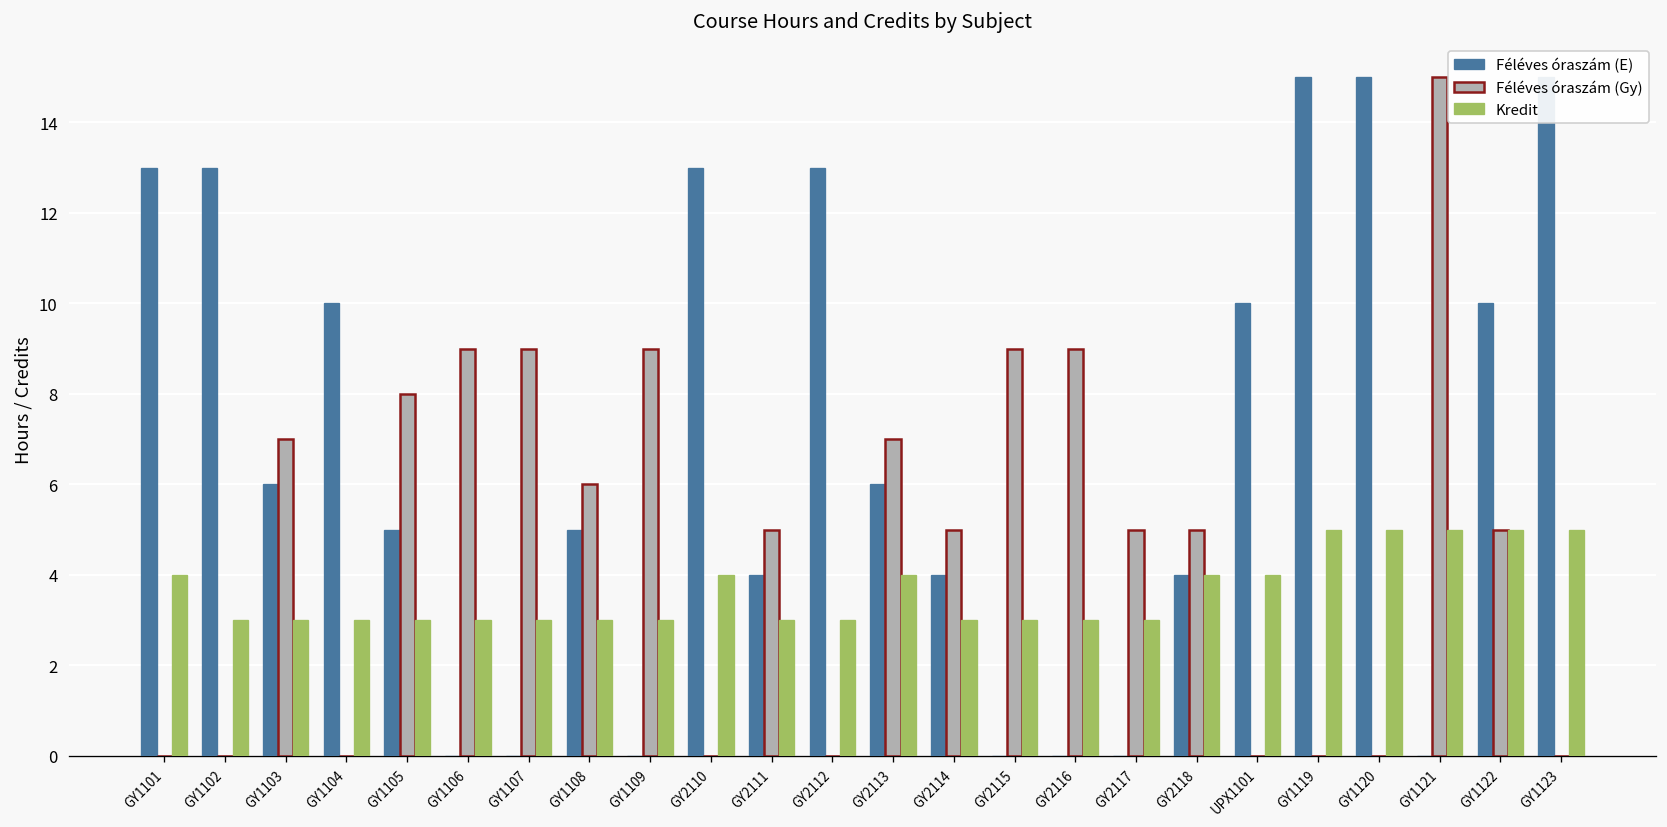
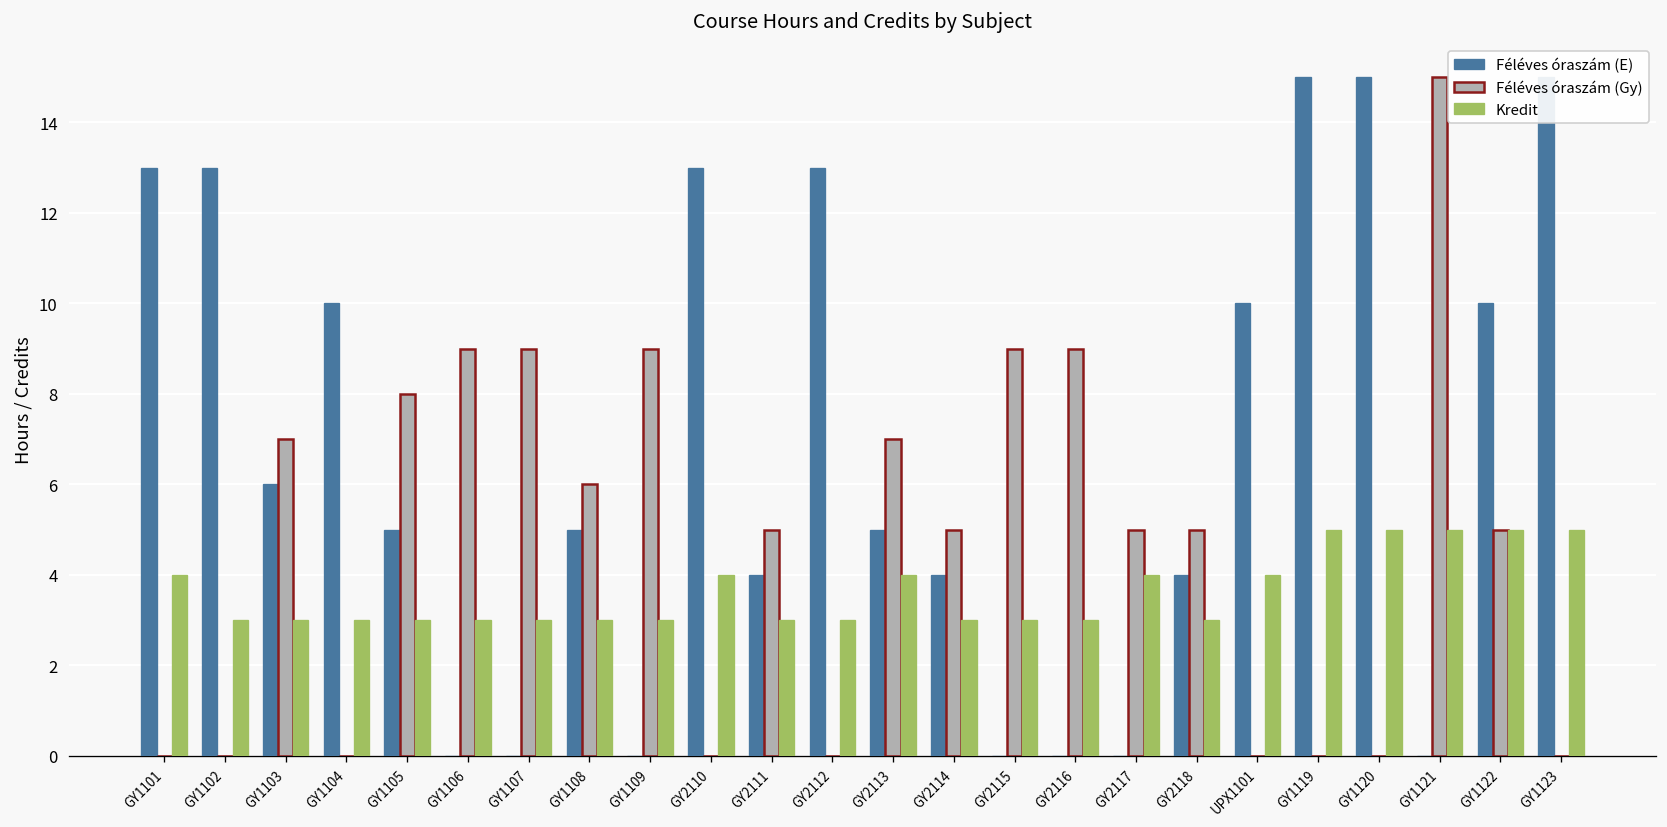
Féléves óraszám (E), GY2113: 6 -> 5
Kredit, GY2117: 3 -> 4
Kredit, GY2118: 4 -> 3
